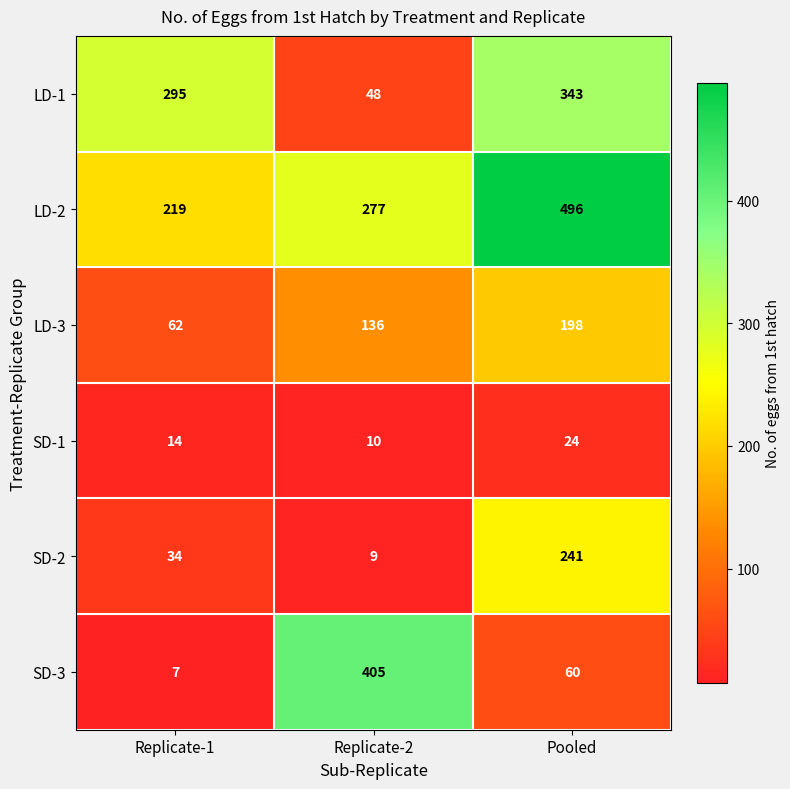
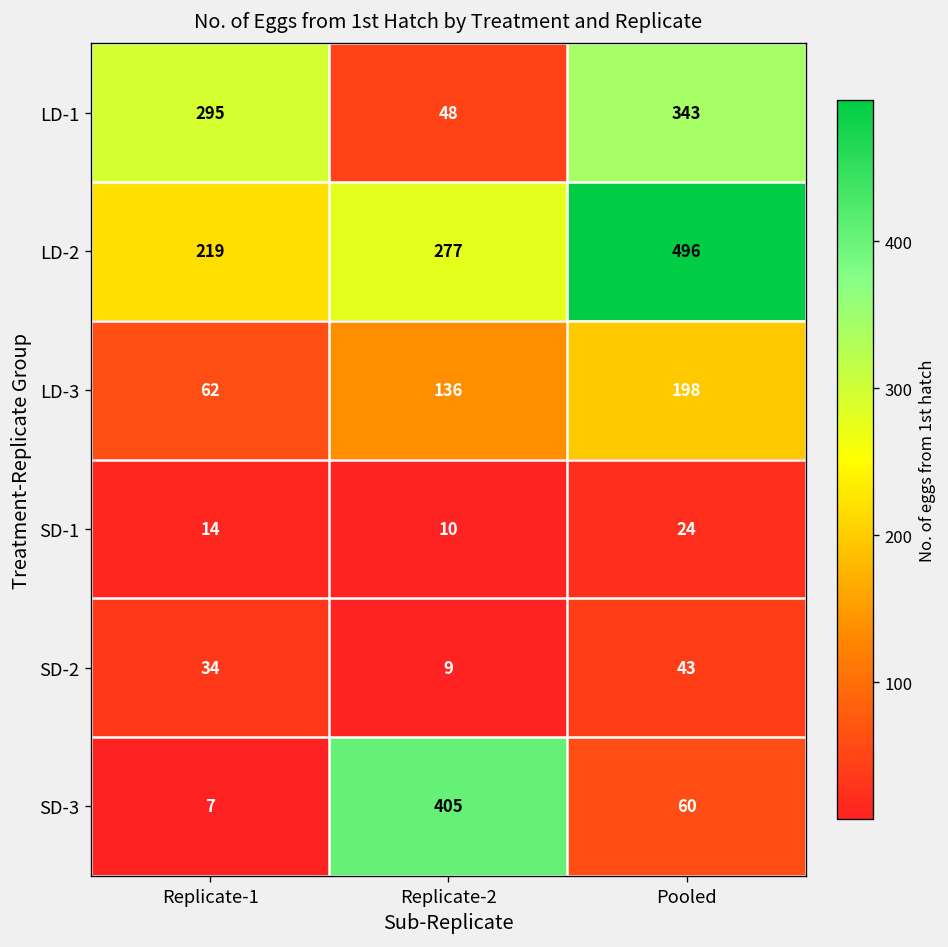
SD-2, Pooled: 241 -> 43
